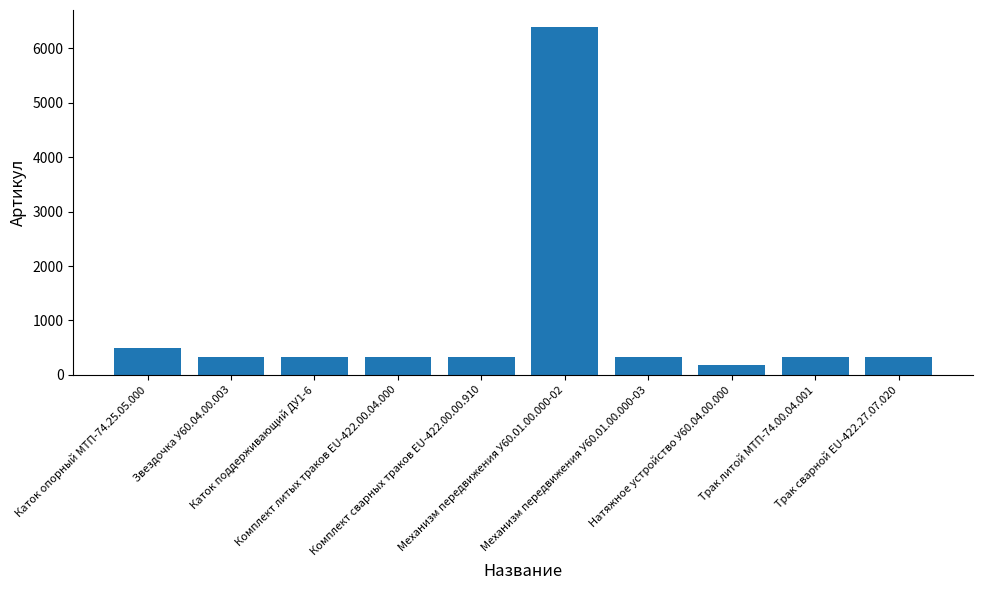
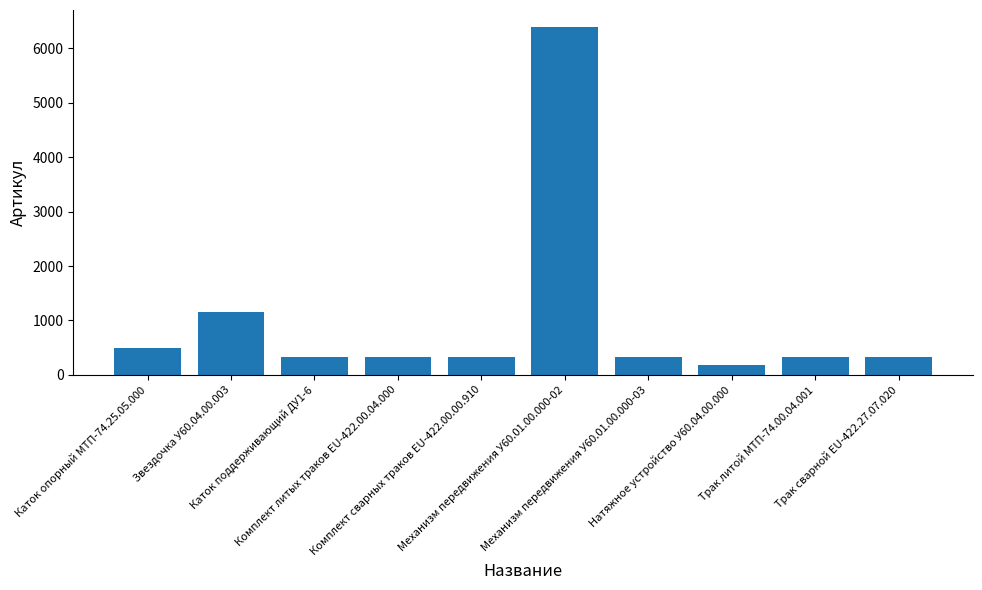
Звездочка У60.04.00.003: 300 -> 1200
